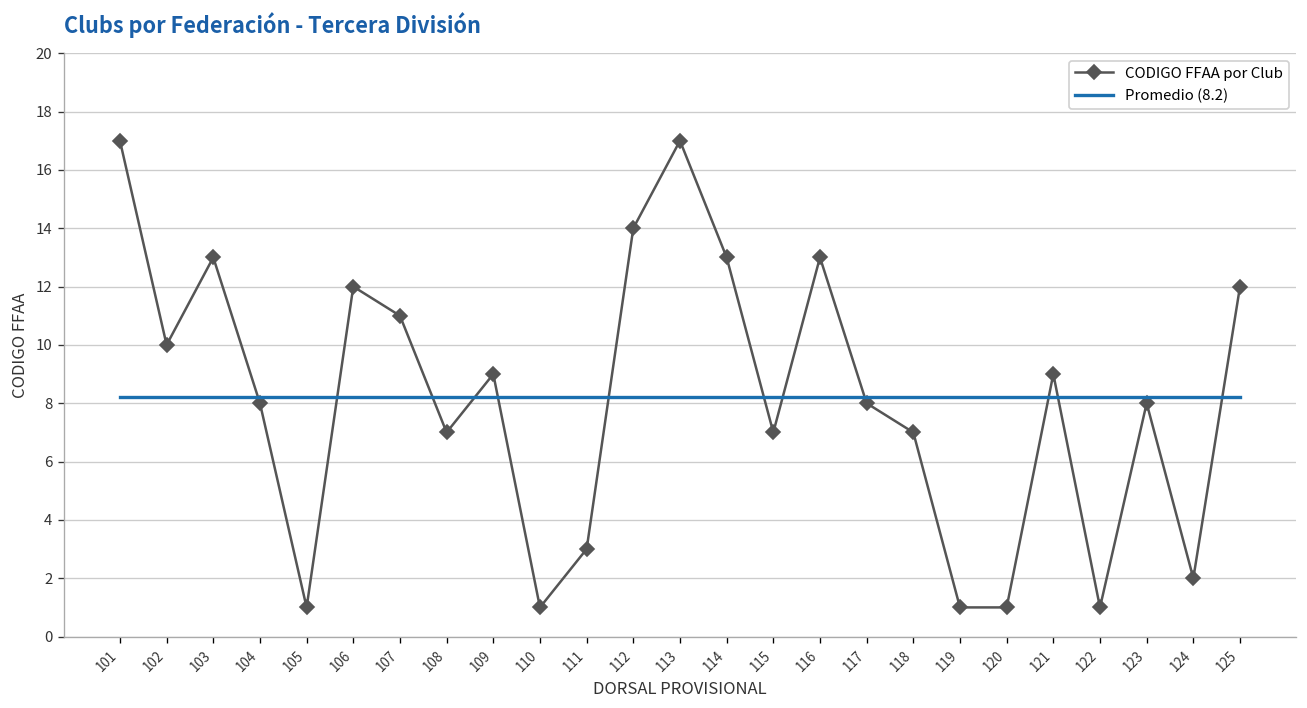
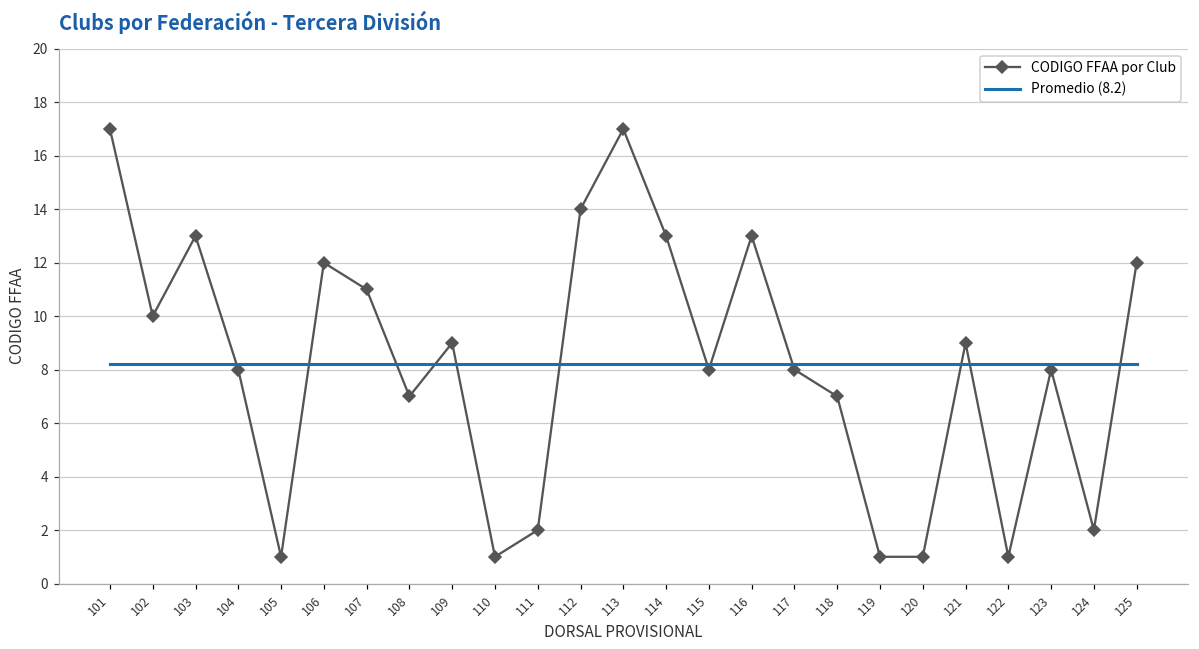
CODIGO FFAA por Club, 111: 3 -> 2
CODIGO FFAA por Club, 115: 7 -> 8
